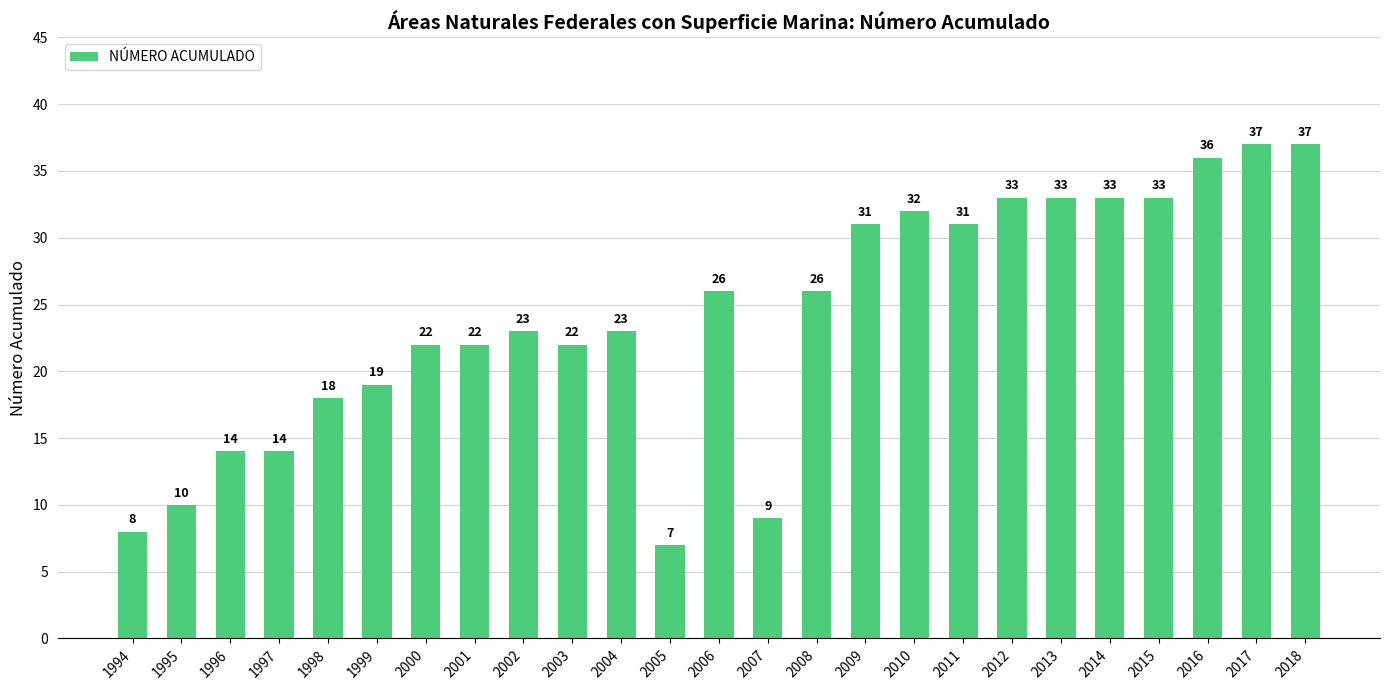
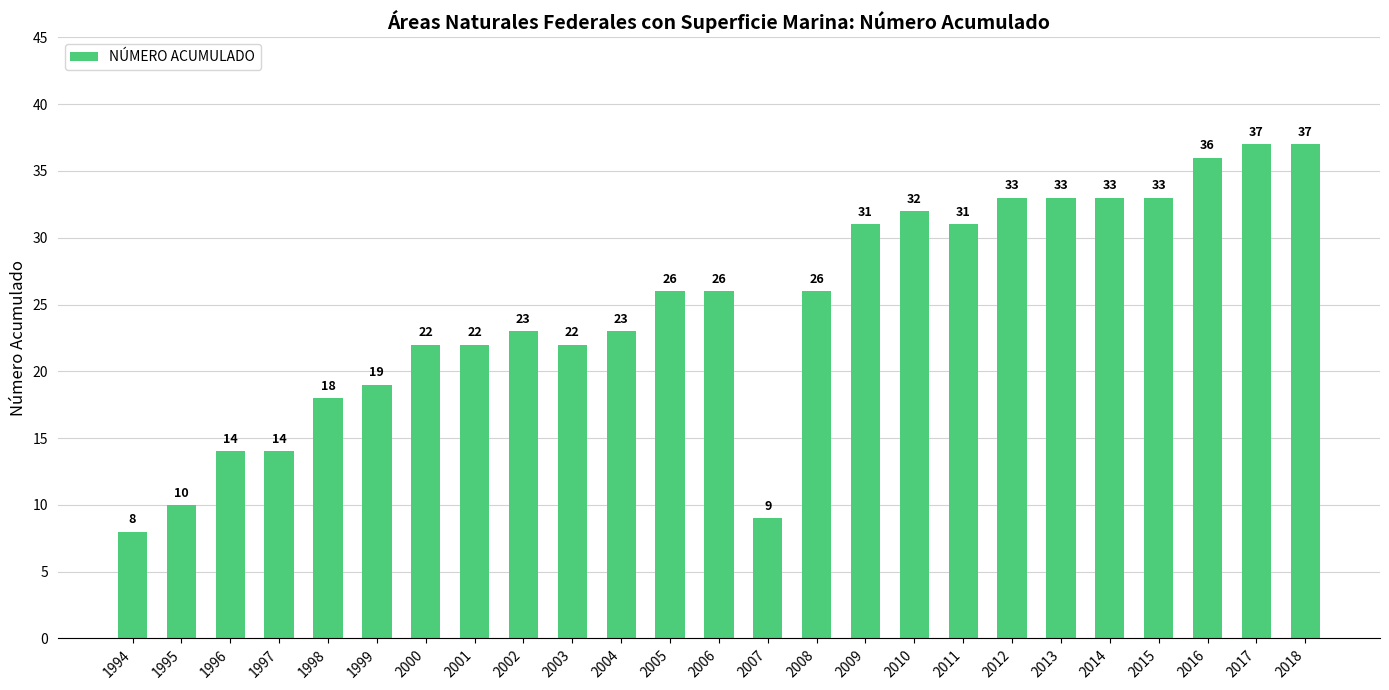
2005: 7 -> 26
